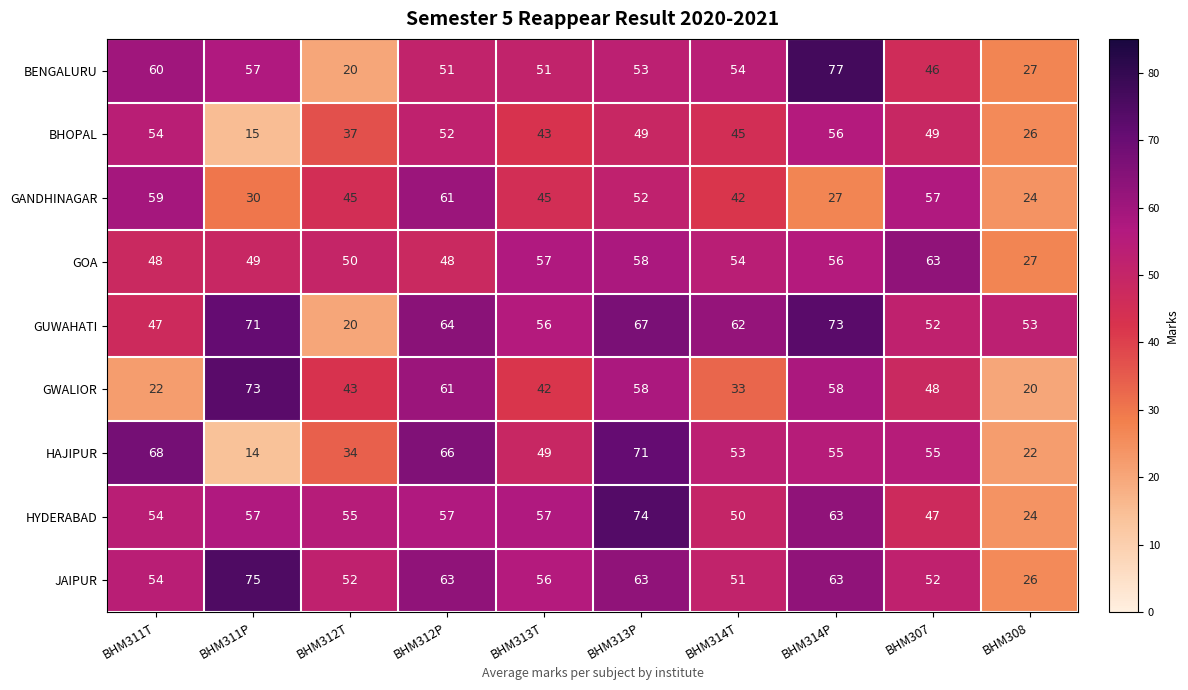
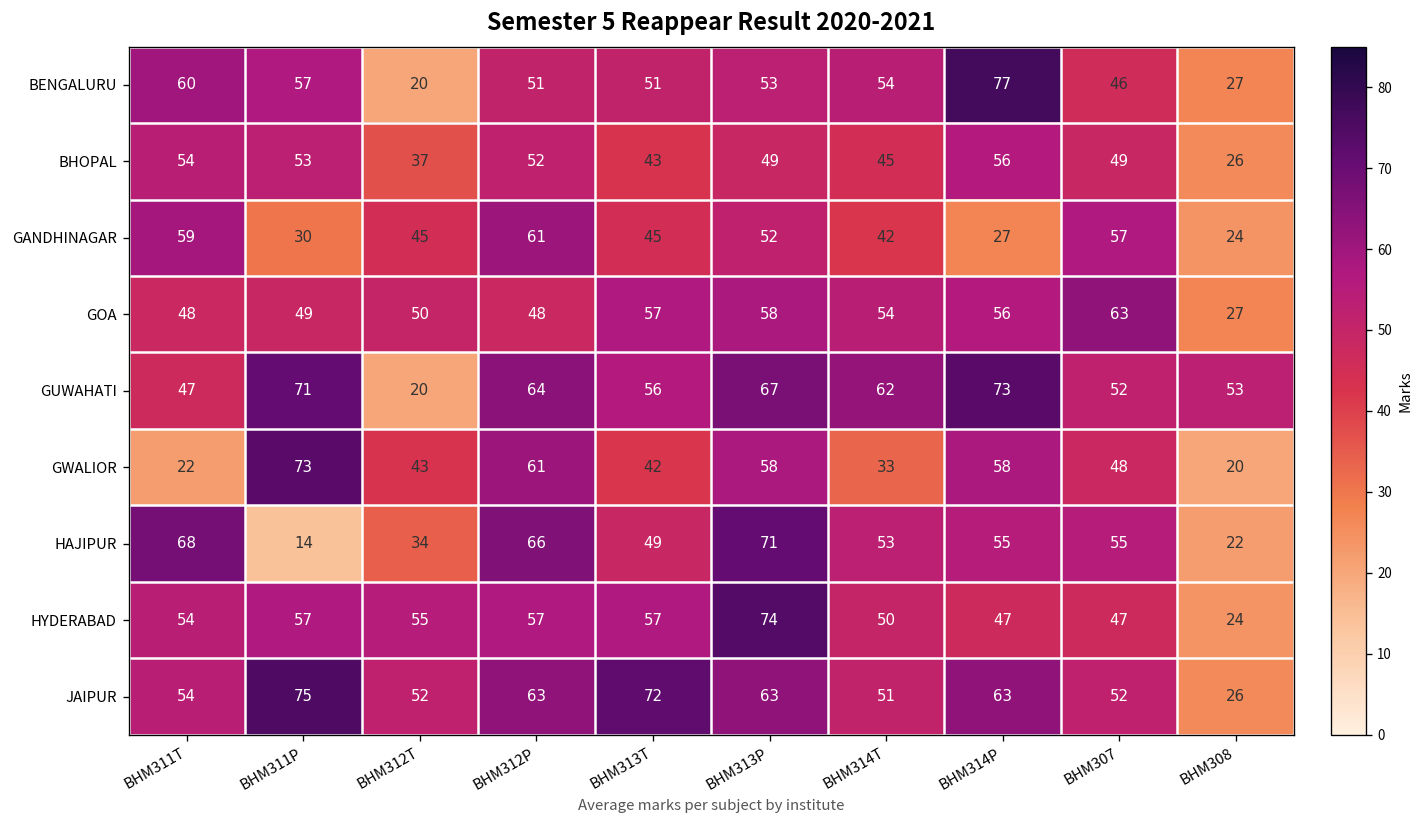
BHOPAL, BHM311P: 15 -> 53
HYDERABAD, BHM314P: 63 -> 47
JAIPUR, BHM313T: 56 -> 72
